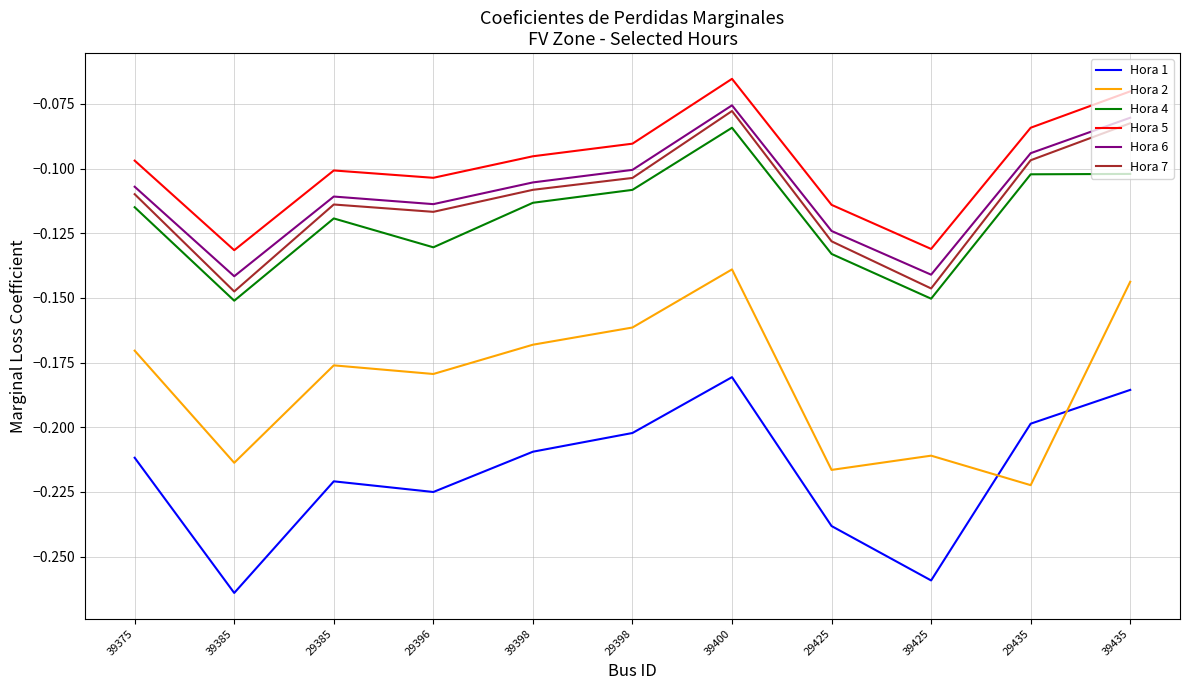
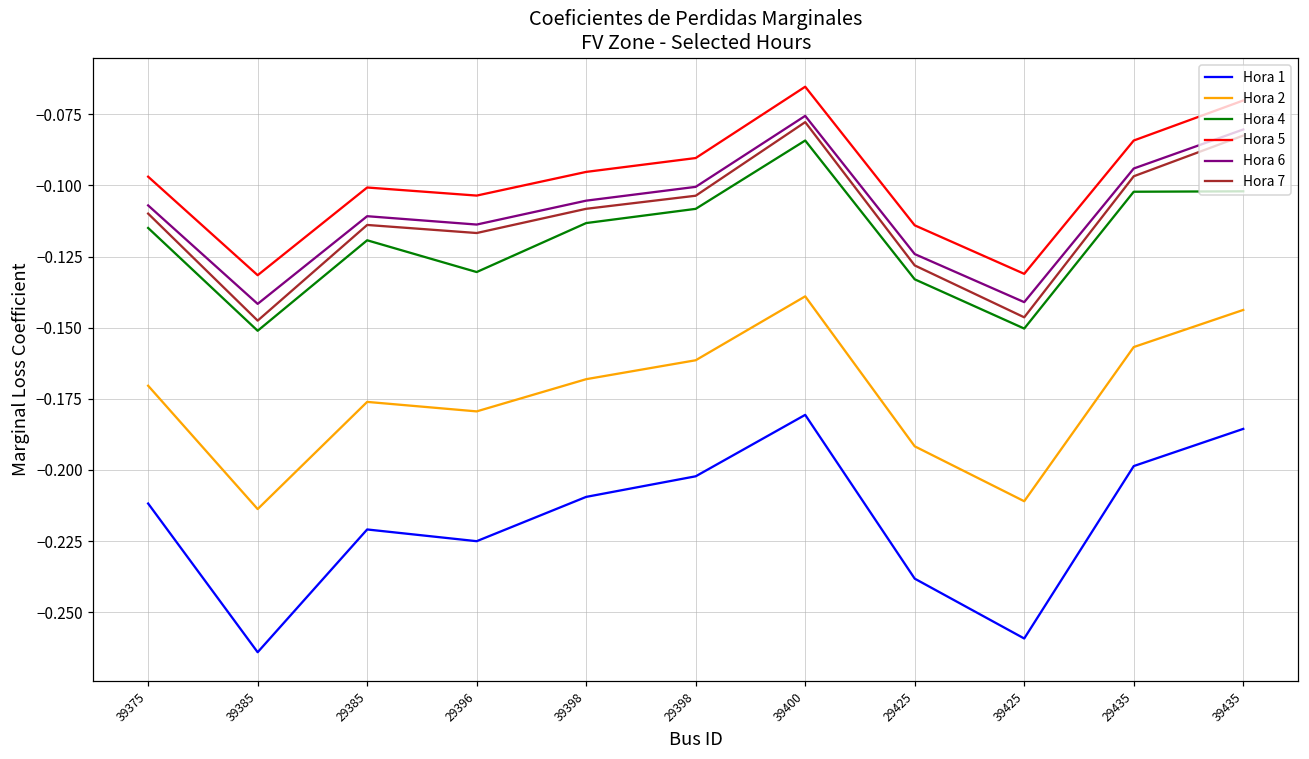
Hora 2, 29425: -0.216 -> -0.192
Hora 2, 29435: -0.222 -> -0.157
